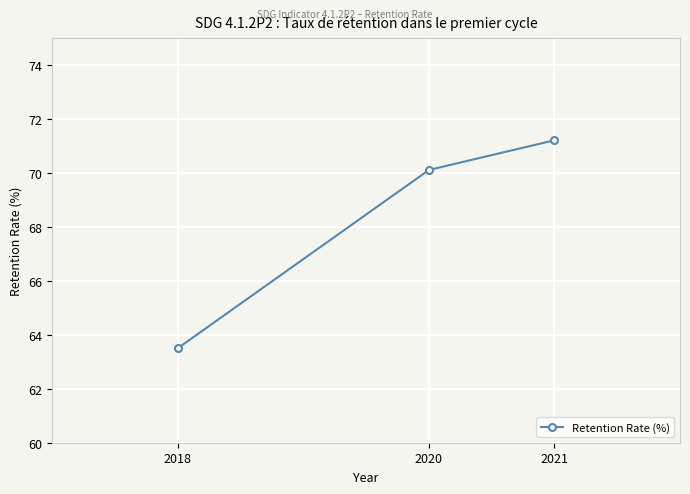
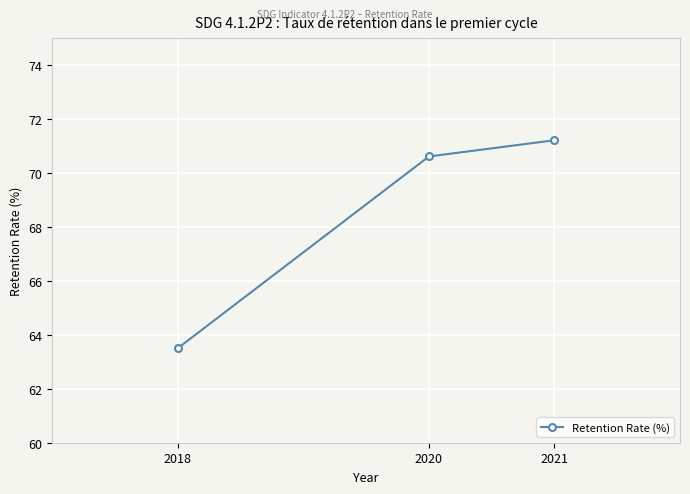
2020: 70.1 -> 70.6
